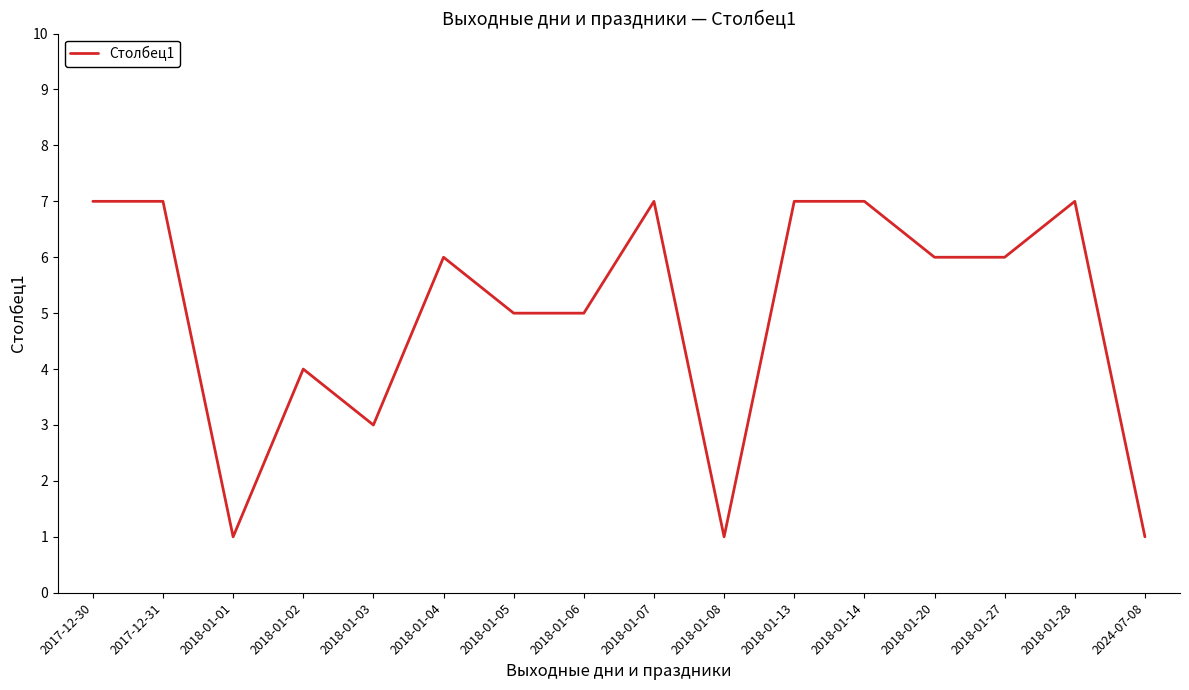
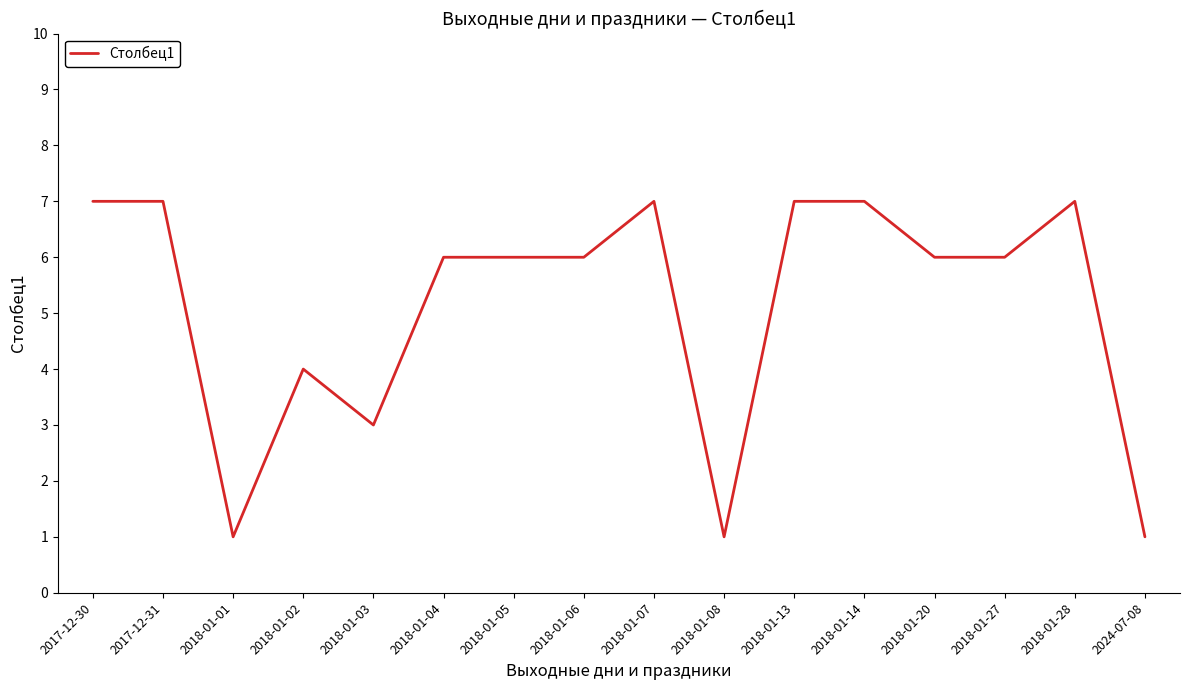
2018-01-05: 5 -> 6
2018-01-06: 5 -> 6
